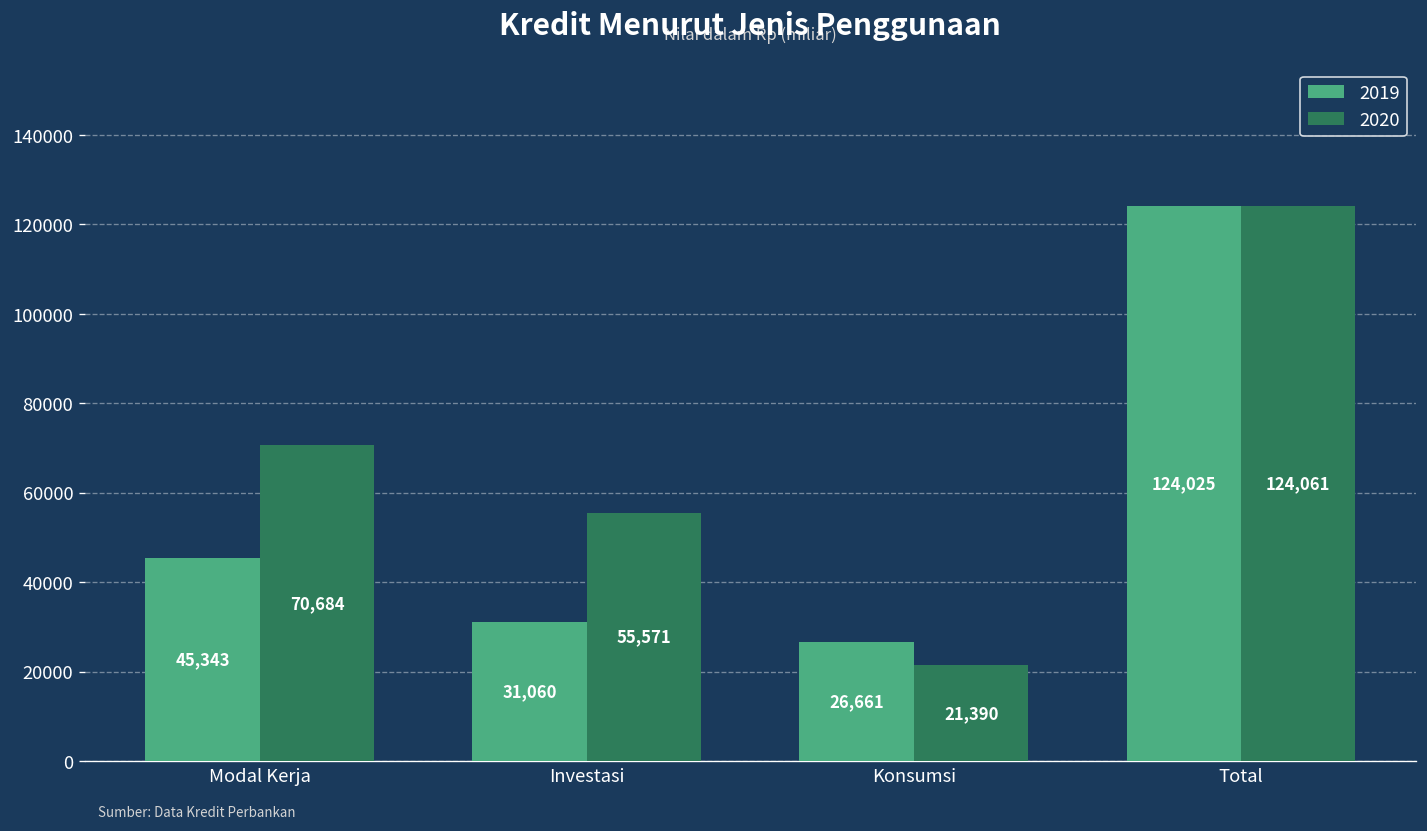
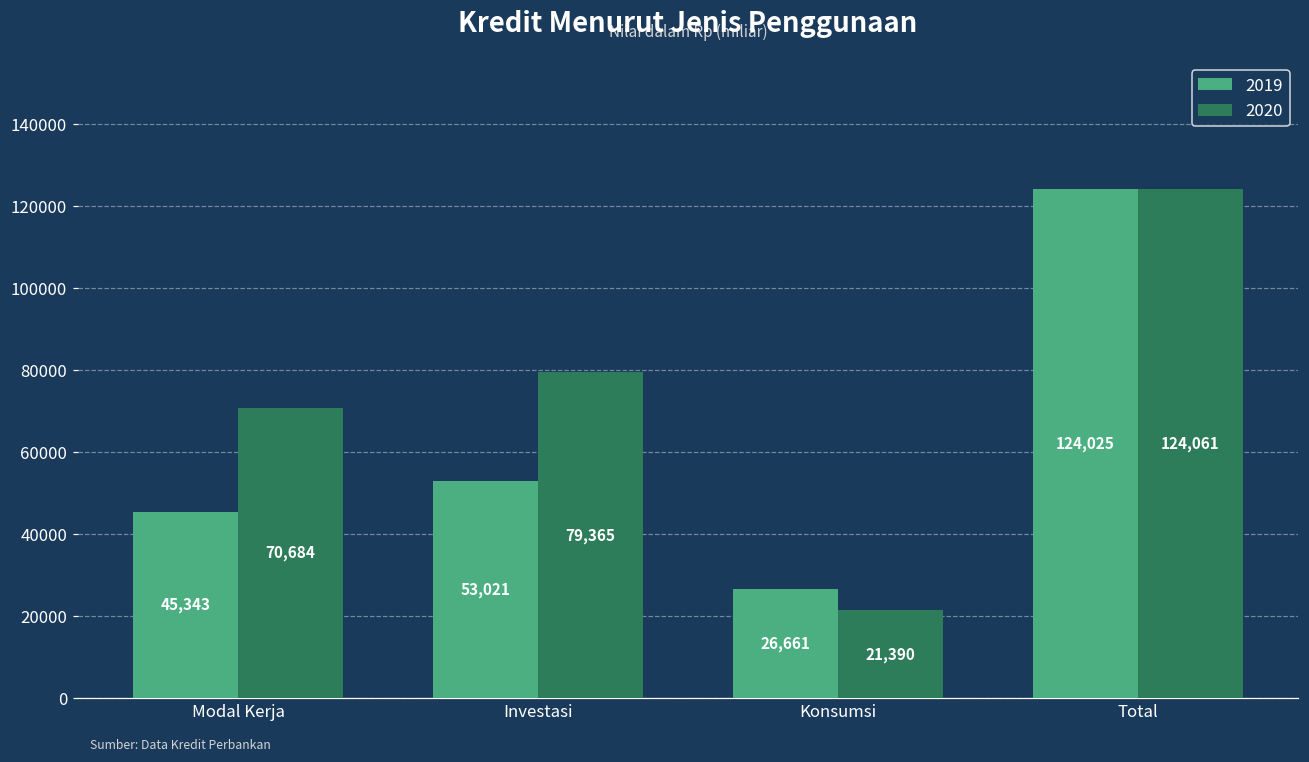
2019, Investasi: 31,060 -> 53,021
2020, Investasi: 55,571 -> 79,365
